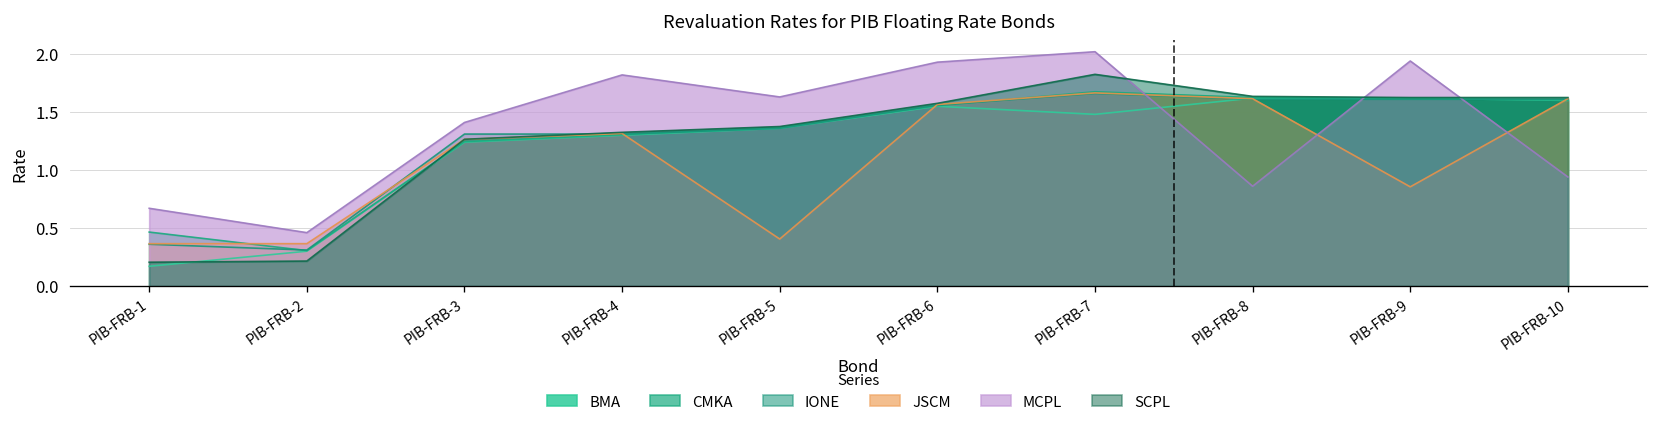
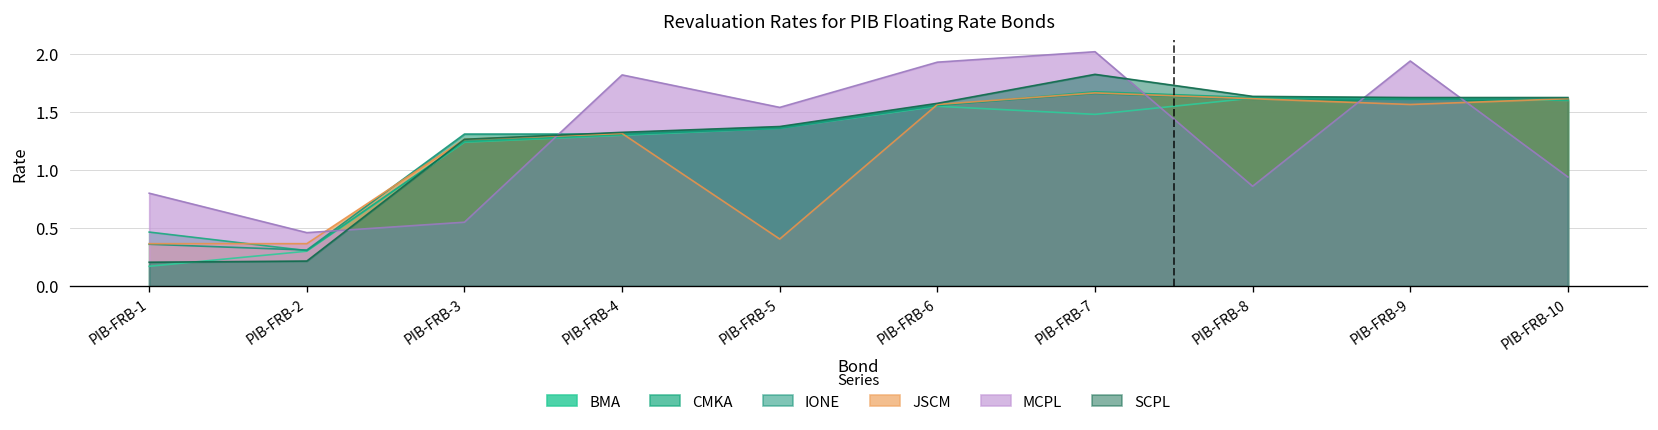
MCPL, PIB-FRB-1: 0.7 -> 0.8
MCPL, PIB-FRB-3: 1.4 -> 0.6
MCPL, PIB-FRB-5: 1.6 -> 1.5
JSCM, PIB-FRB-9: 0.9 -> 1.6
